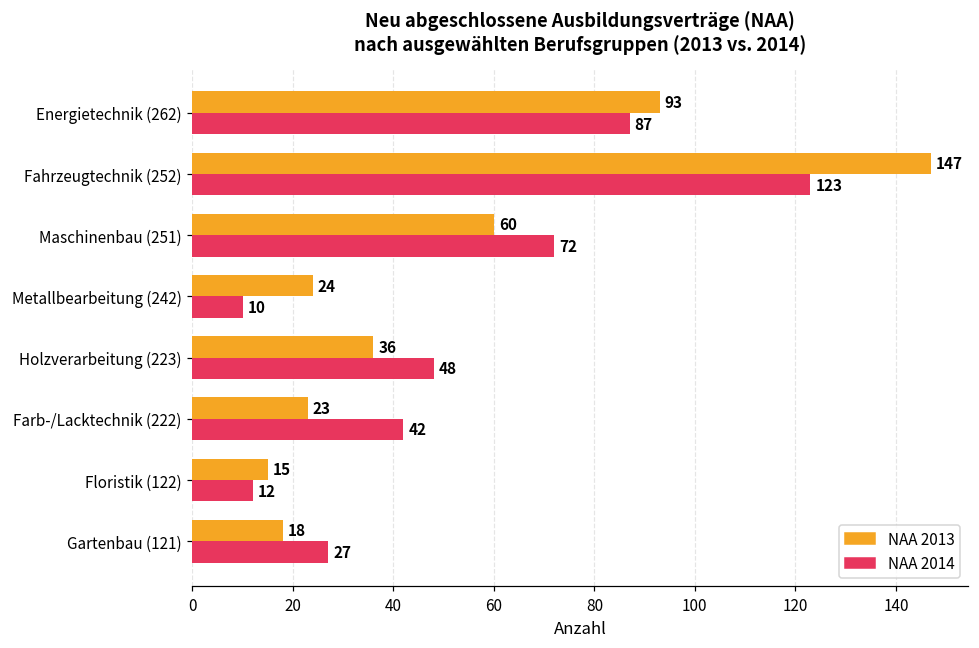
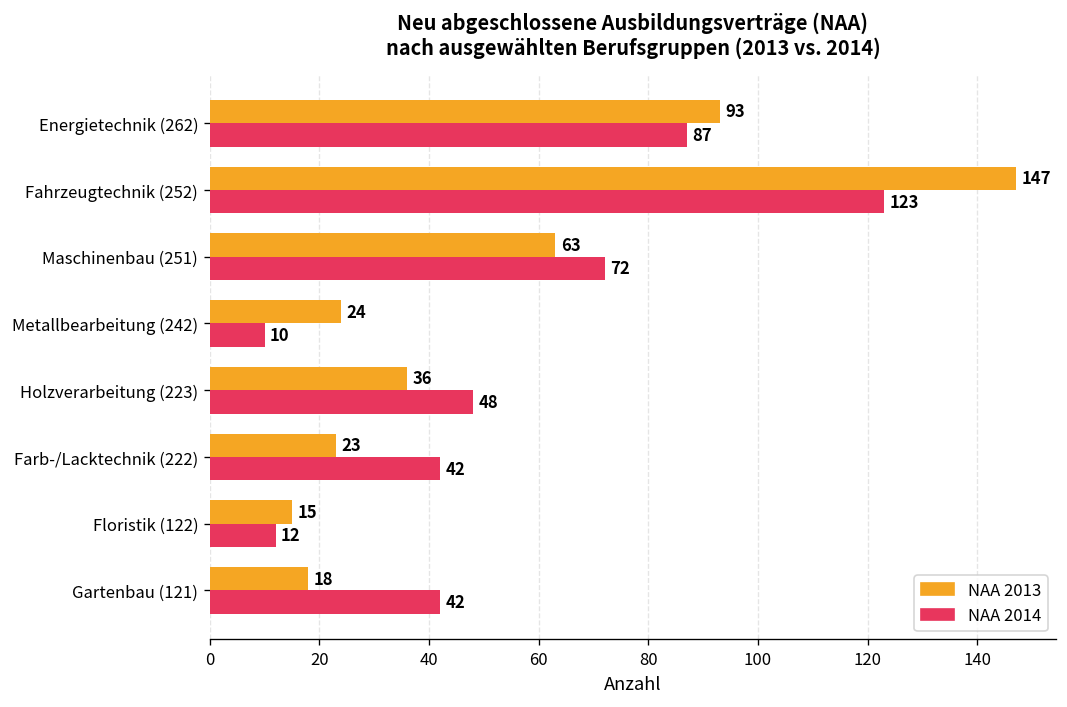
NAA 2013, Maschinenbau (251): 60 -> 63
NAA 2014, Gartenbau (121): 27 -> 42
